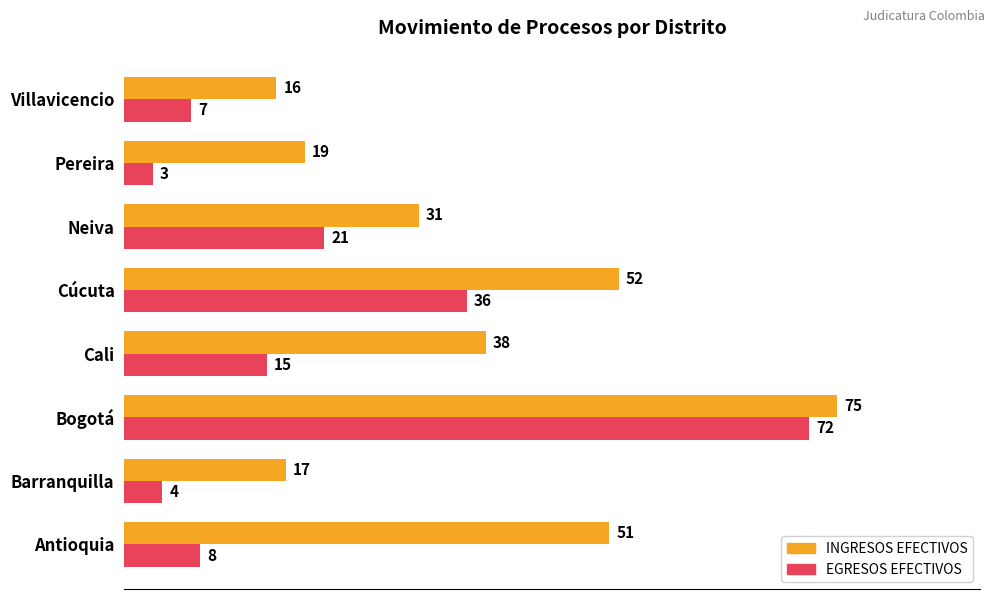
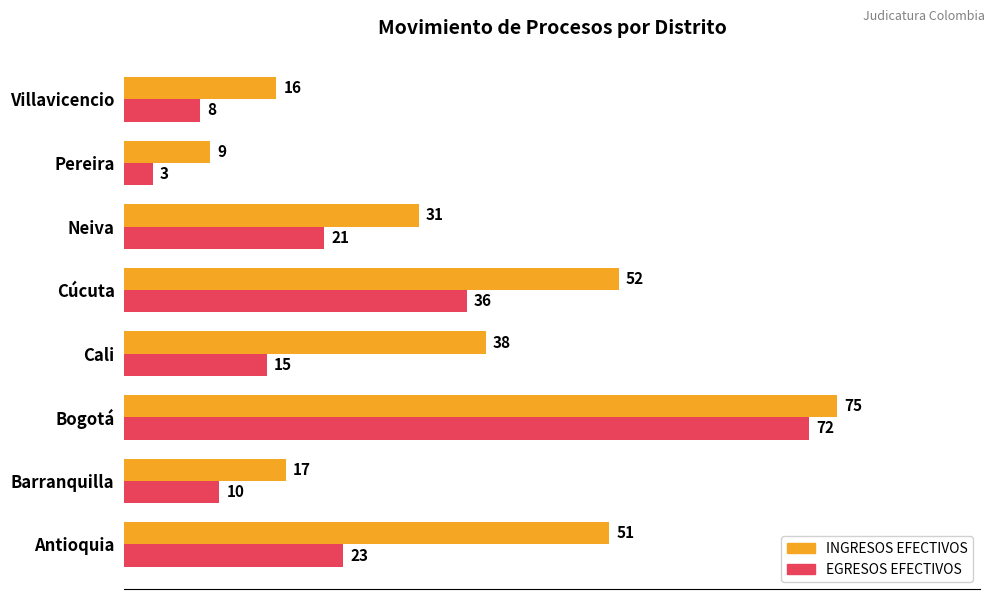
EGRESOS EFECTIVOS, Villavicencio: 7 -> 8
INGRESOS EFECTIVOS, Pereira: 19 -> 9
EGRESOS EFECTIVOS, Barranquilla: 4 -> 10
EGRESOS EFECTIVOS, Antioquia: 8 -> 23
